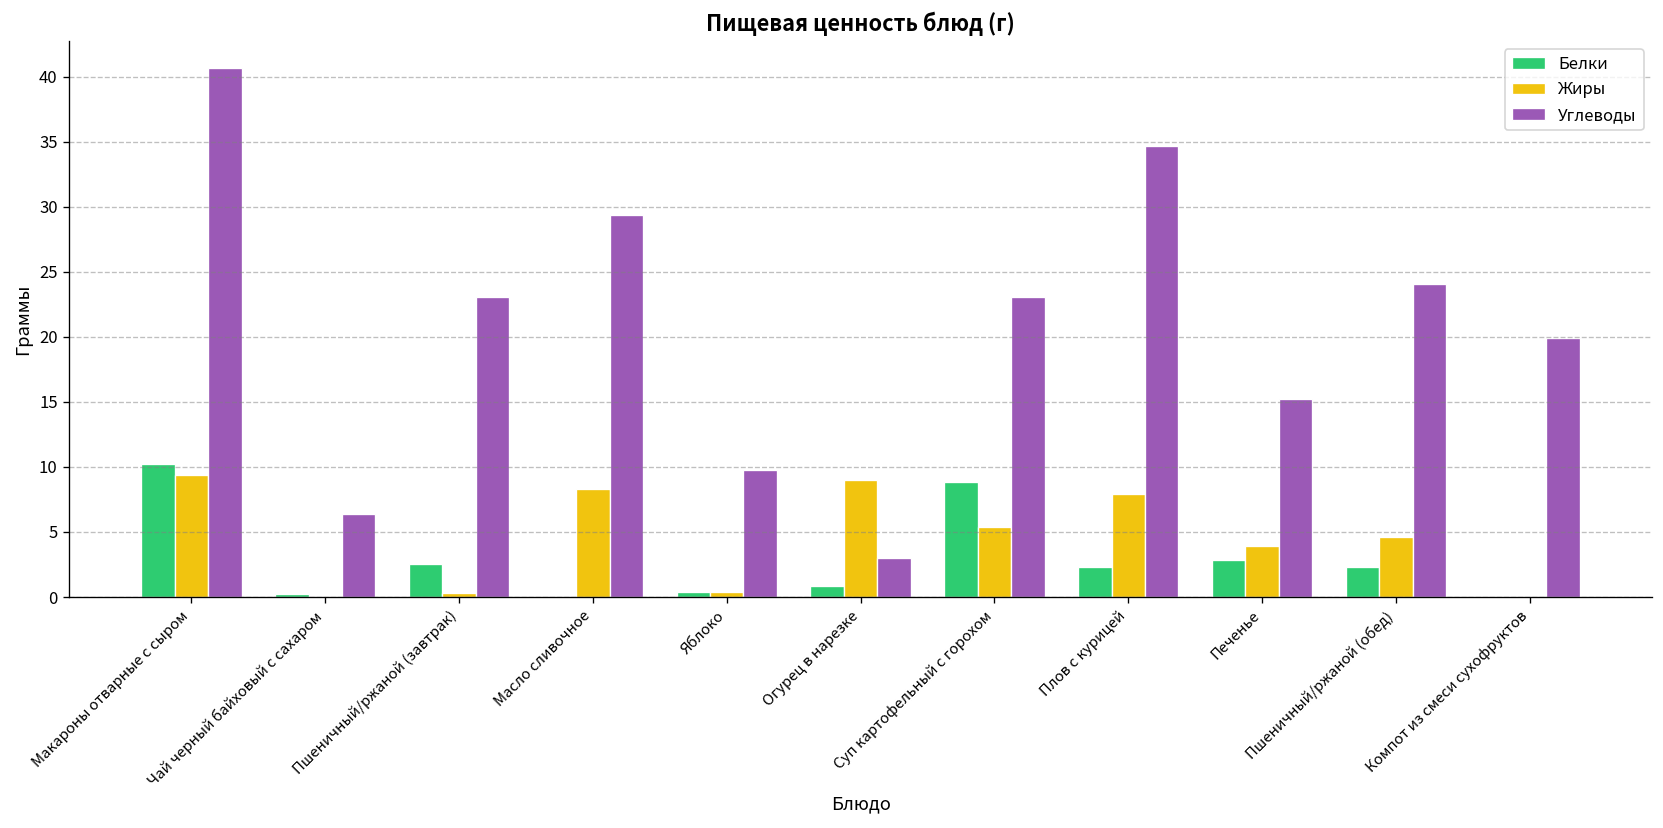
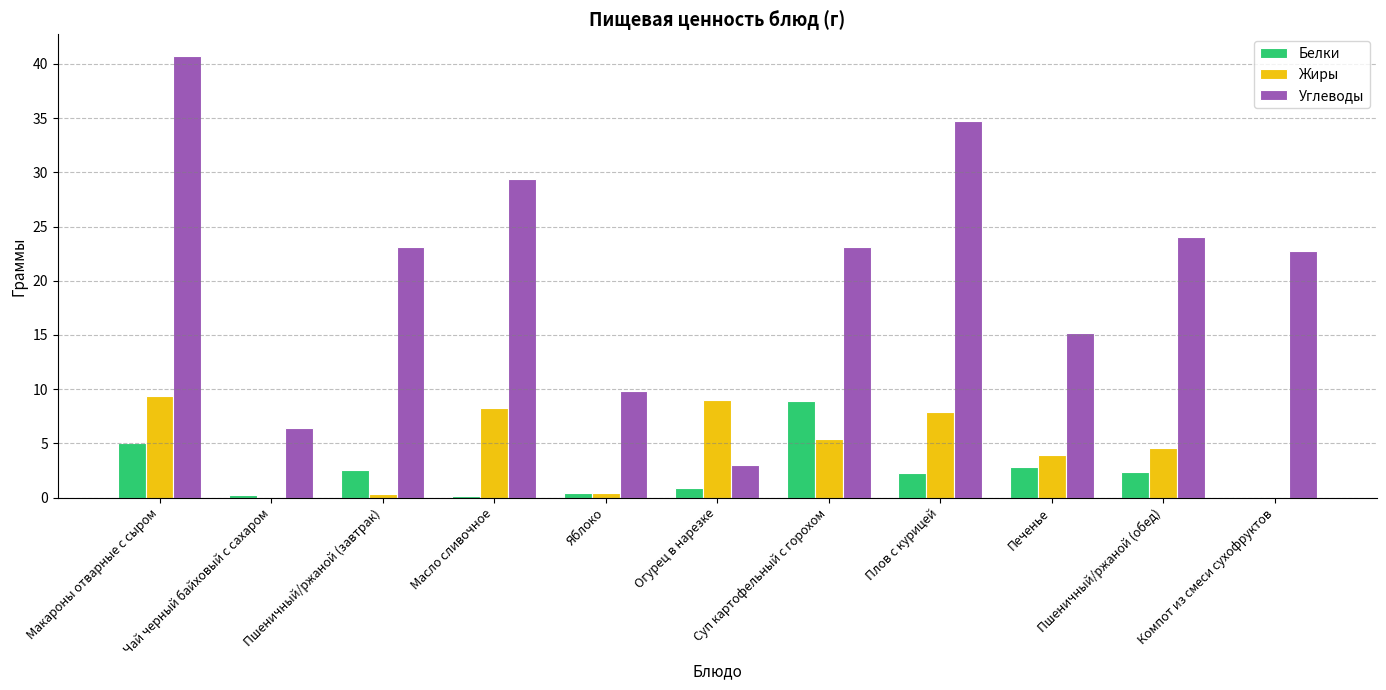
Белки, Макароны отварные с сыром: 10.2 -> 5.0
Углеводы, Компот из смеси сухофруктов: 19.9 -> 22.7
